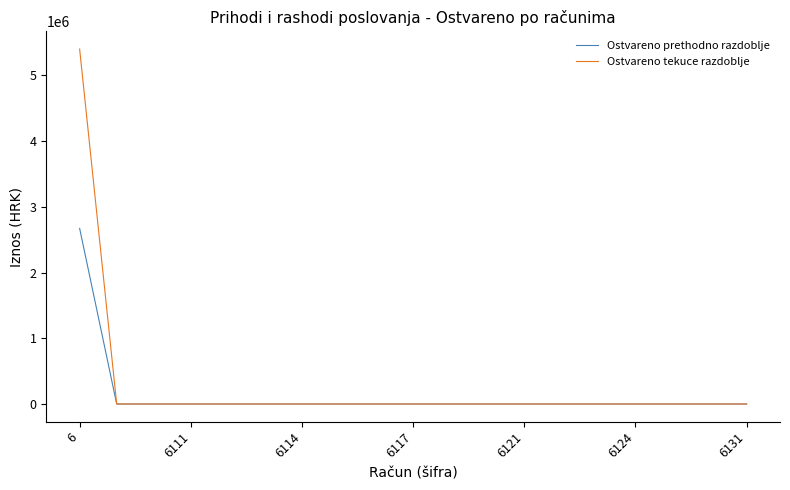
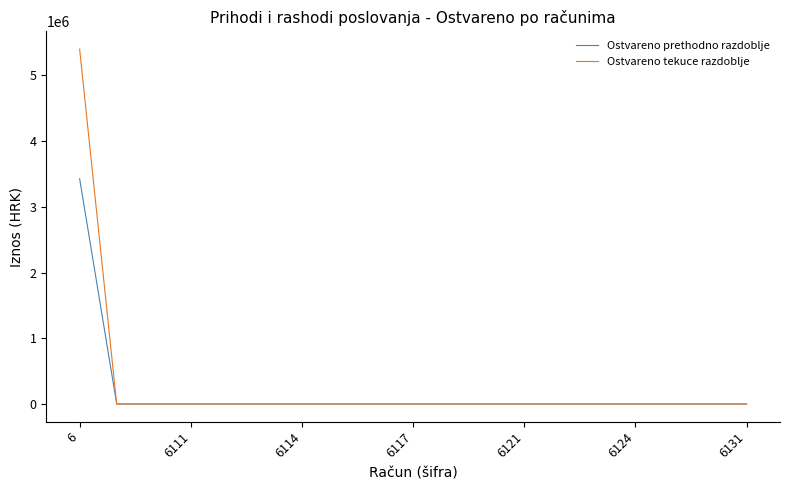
Ostvareno prethodno razdoblje, 6: 2700000 -> 3400000
